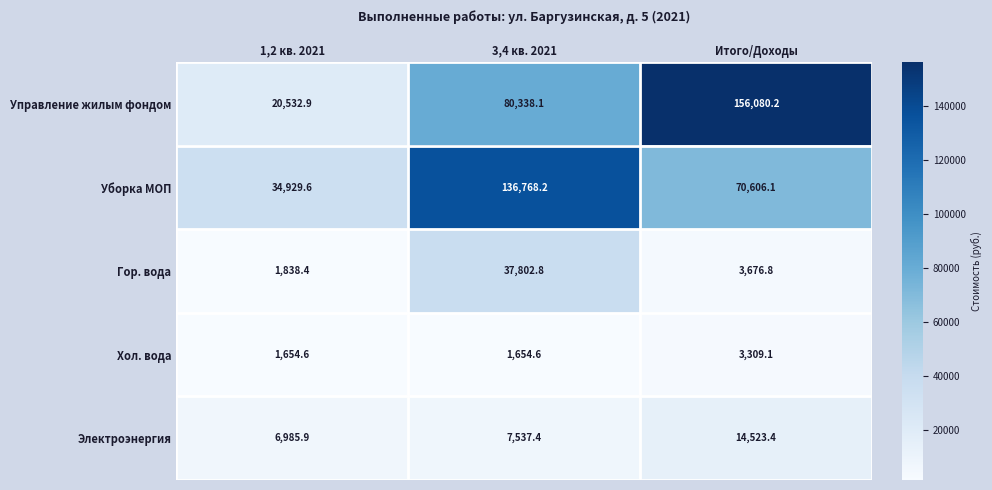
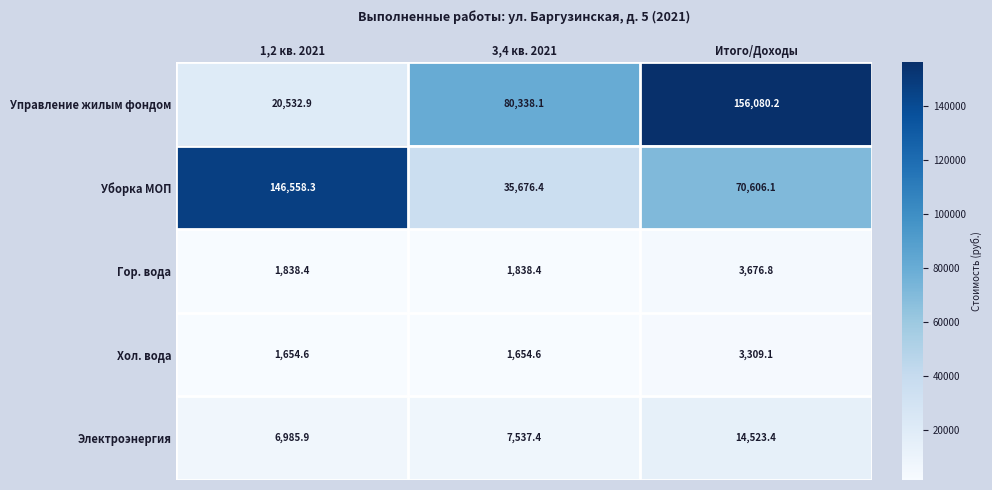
Уборка МОП, 1,2 кв. 2021: 34,929.6 -> 146,558.3
Уборка МОП, 3,4 кв. 2021: 136,768.2 -> 35,676.4
Гор. вода, 3,4 кв. 2021: 37,802.8 -> 1,838.4
